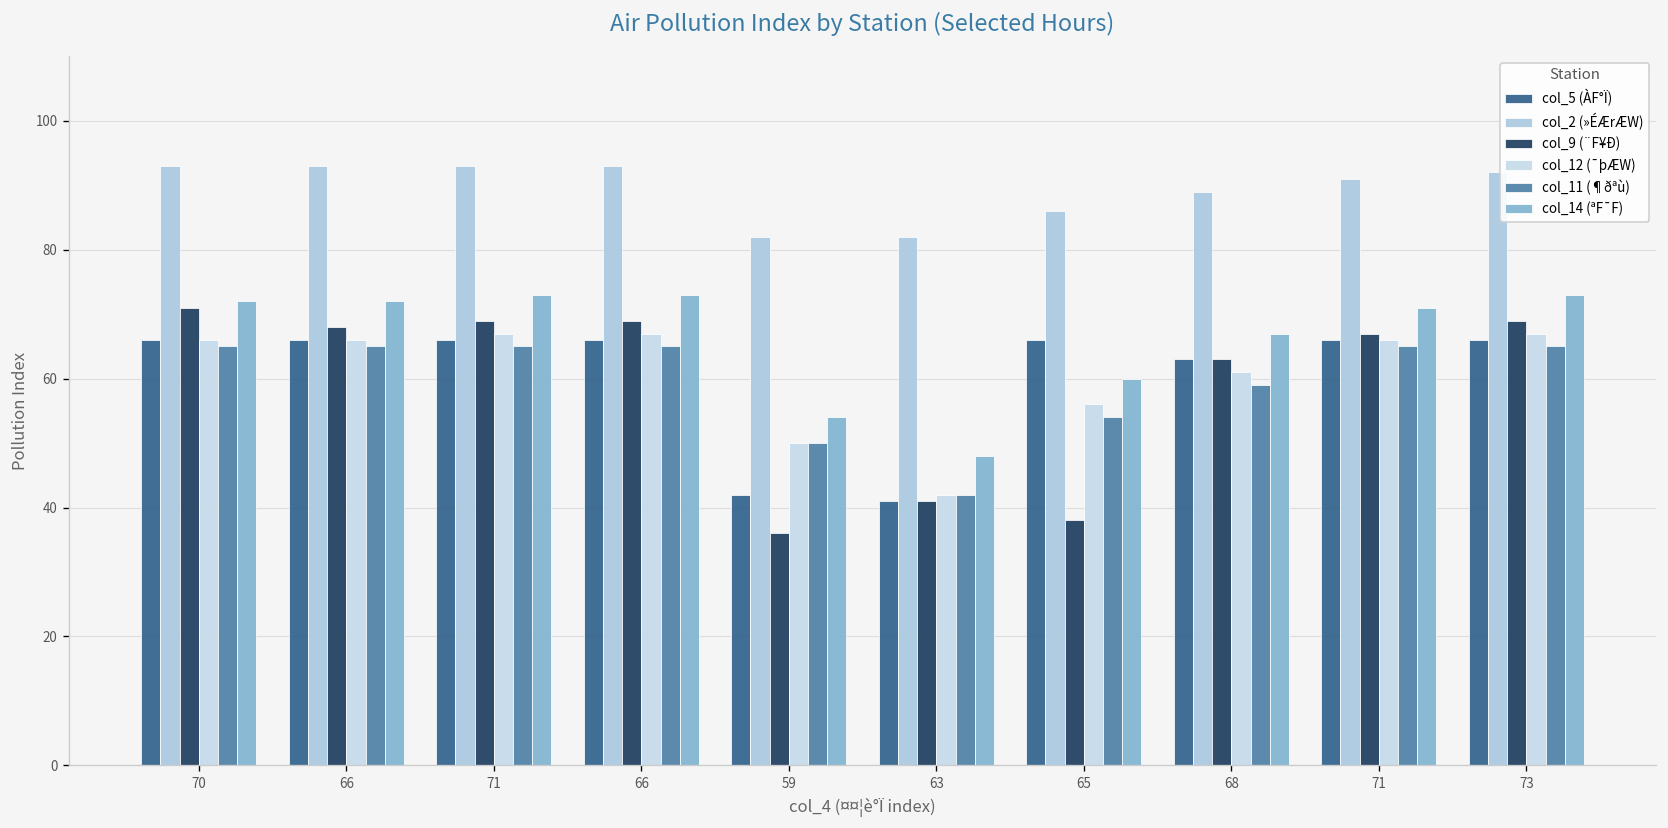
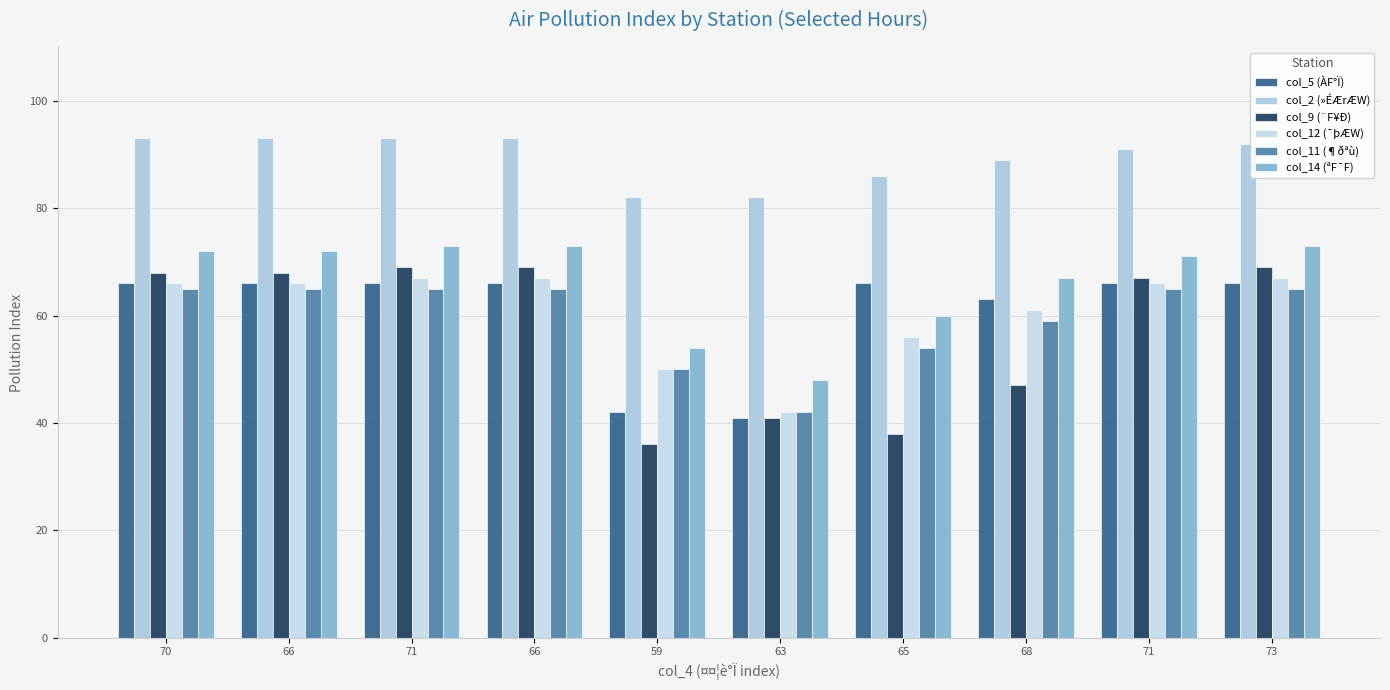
col_9 (¨F¥Ð), 70: 71 -> 68
col_9 (¨F¥Ð), 68: 63 -> 47
